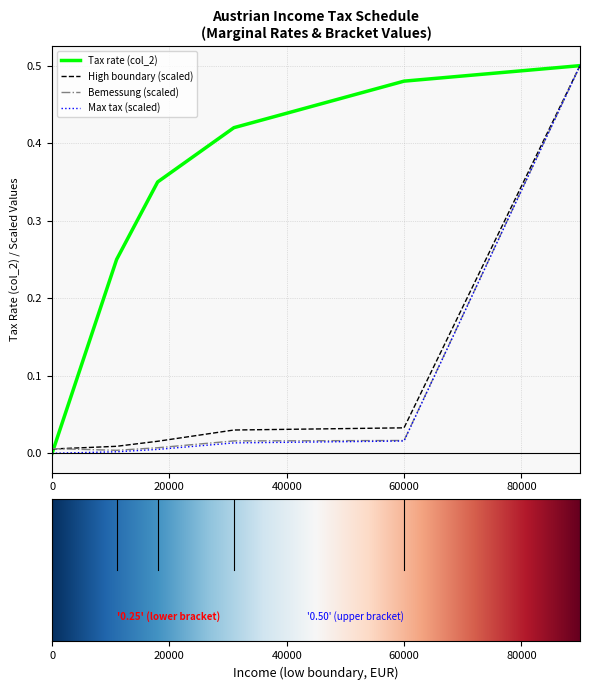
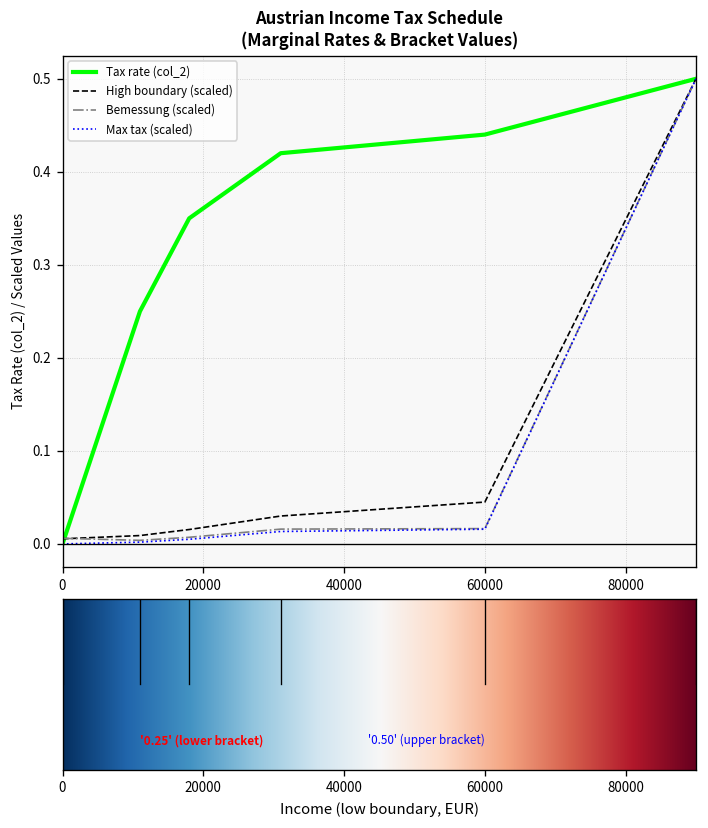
Tax rate (col_2), 60000: 0.48 -> 0.44
High boundary (scaled), 60000: 0.03 -> 0.05
